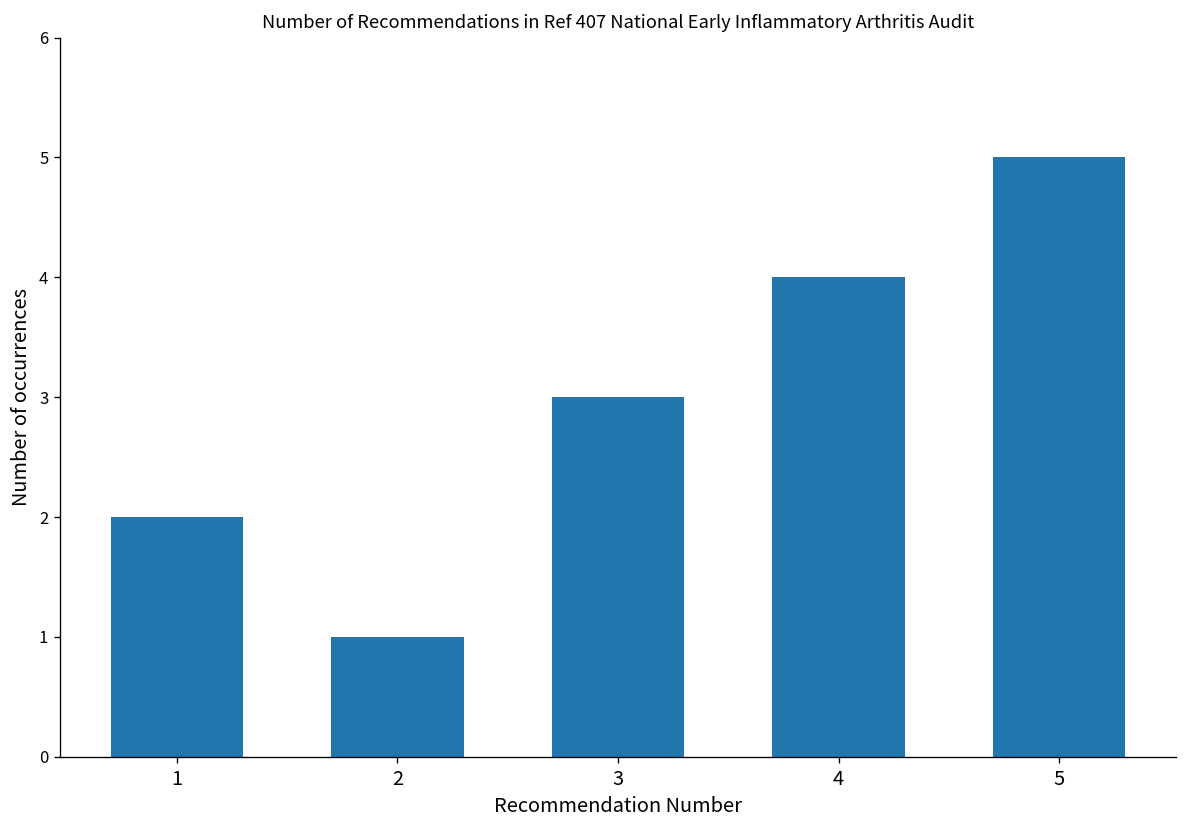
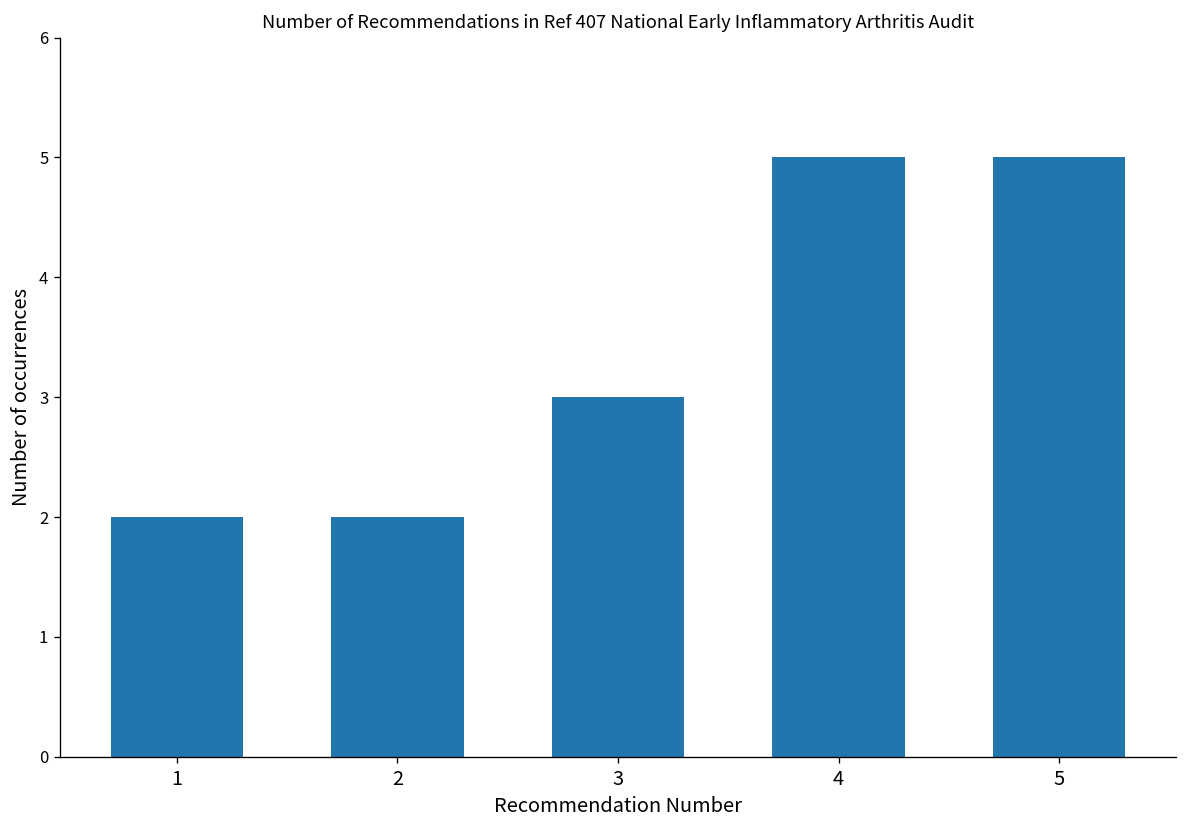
2: 1 -> 2
4: 4 -> 5
